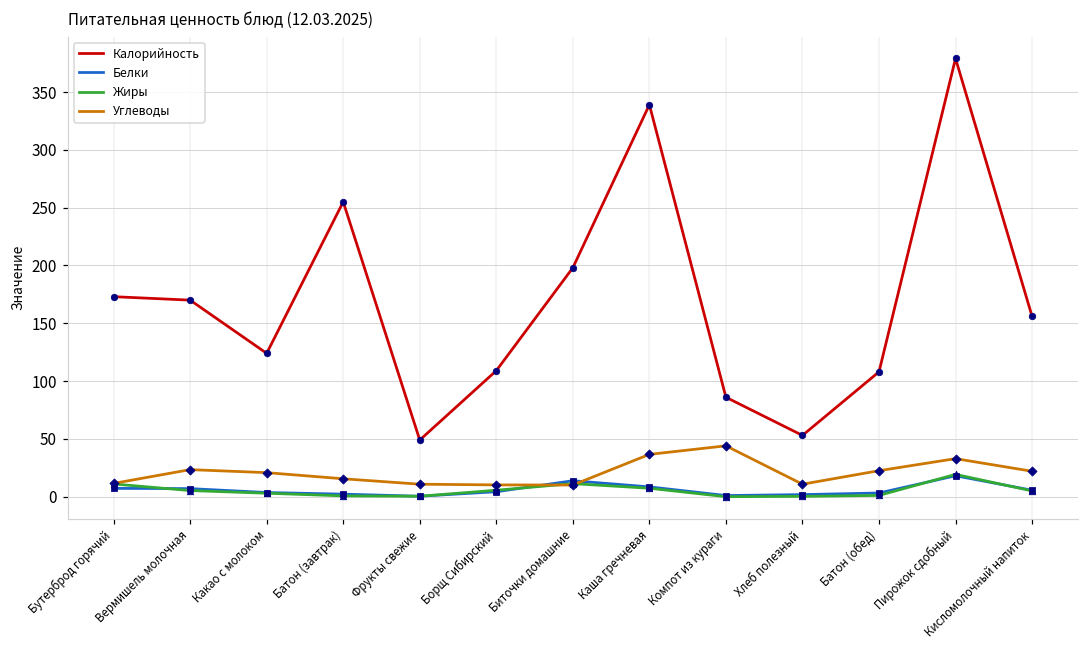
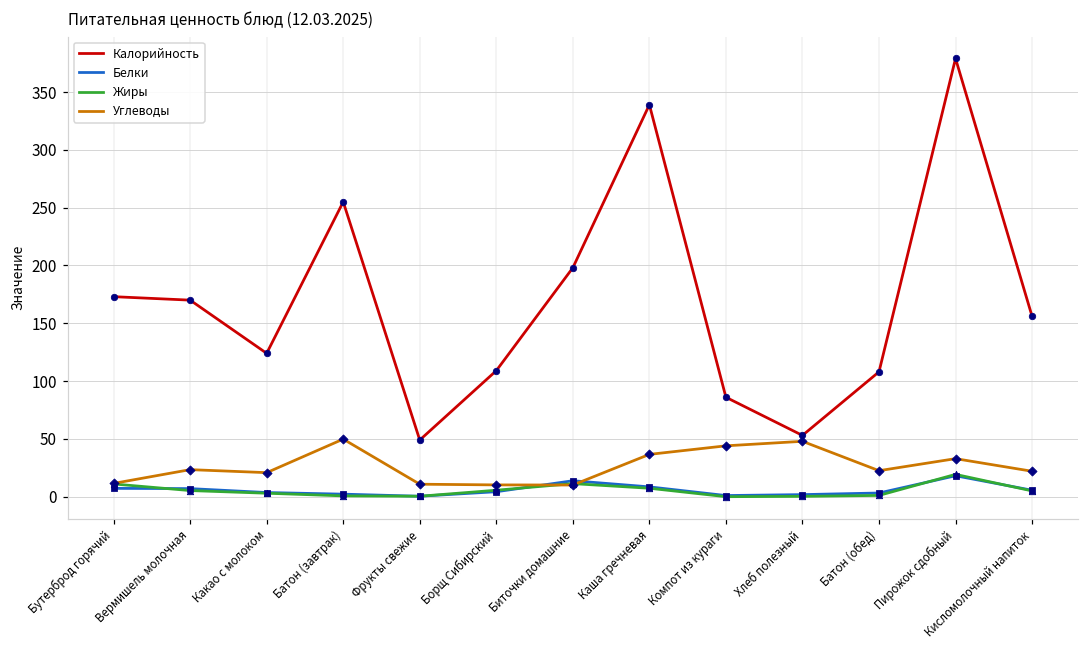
Углеводы, Батон (завтрак): 16 -> 50
Углеводы, Хлеб полезный: 11 -> 48
